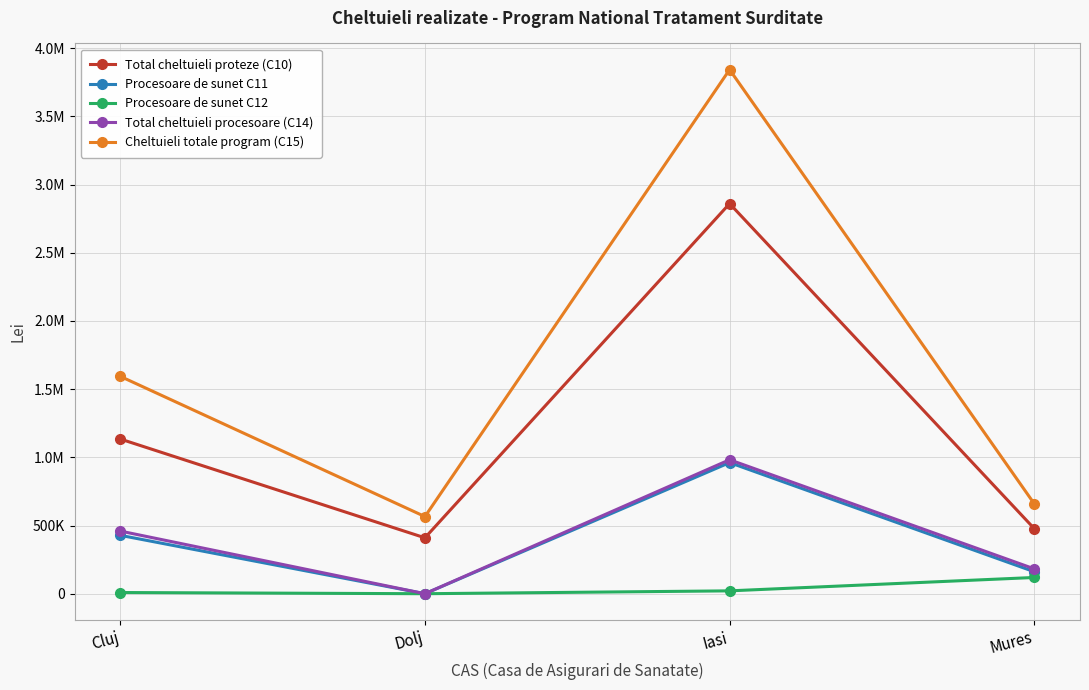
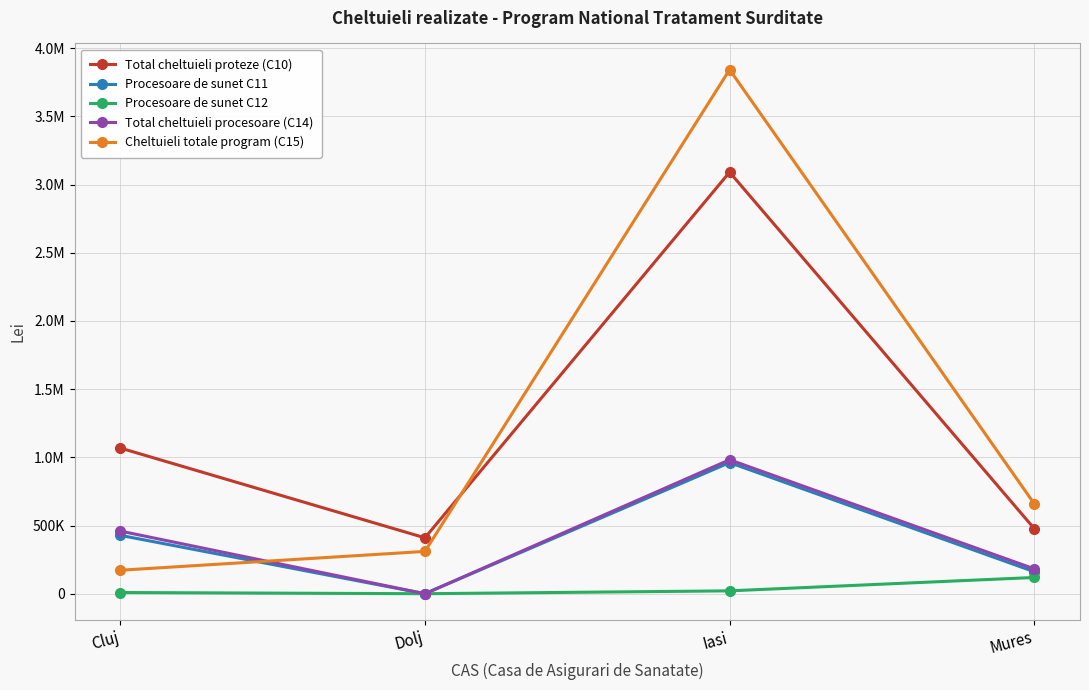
Total cheltuieli proteze (C10), Cluj: 1130000 -> 1070000
Cheltuieli totale program (C15), Cluj: 1590000 -> 170000
Cheltuieli totale program (C15), Dolj: 570000 -> 310000
Total cheltuieli proteze (C10), Iasi: 2860000 -> 3090000
